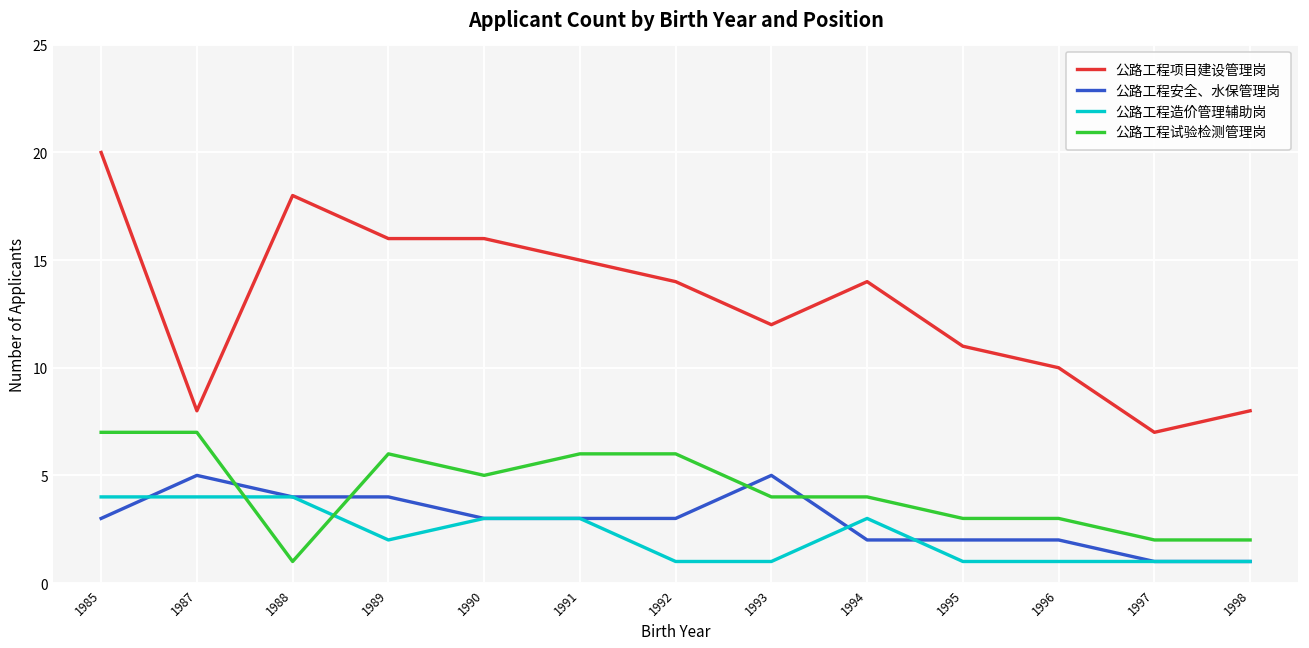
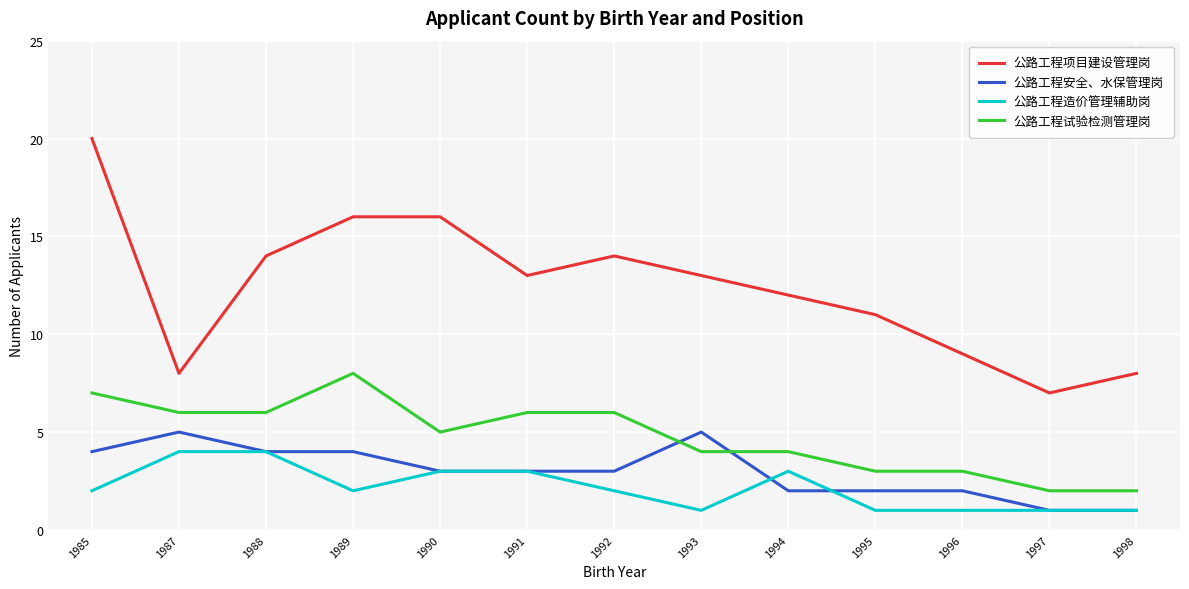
公路工程安全、水保管理岗, 1985: 3 -> 4
公路工程造价管理辅助岗, 1985: 4 -> 2
公路工程试验检测管理岗, 1987: 7 -> 6
公路工程项目建设管理岗, 1988: 18 -> 14
公路工程试验检测管理岗, 1988: 1 -> 6
公路工程试验检测管理岗, 1989: 6 -> 8
公路工程项目建设管理岗, 1991: 15 -> 13
公路工程造价管理辅助岗, 1992: 1 -> 2
公路工程项目建设管理岗, 1993: 12 -> 13
公路工程项目建设管理岗, 1994: 14 -> 12
公路工程项目建设管理岗, 1996: 10 -> 9
